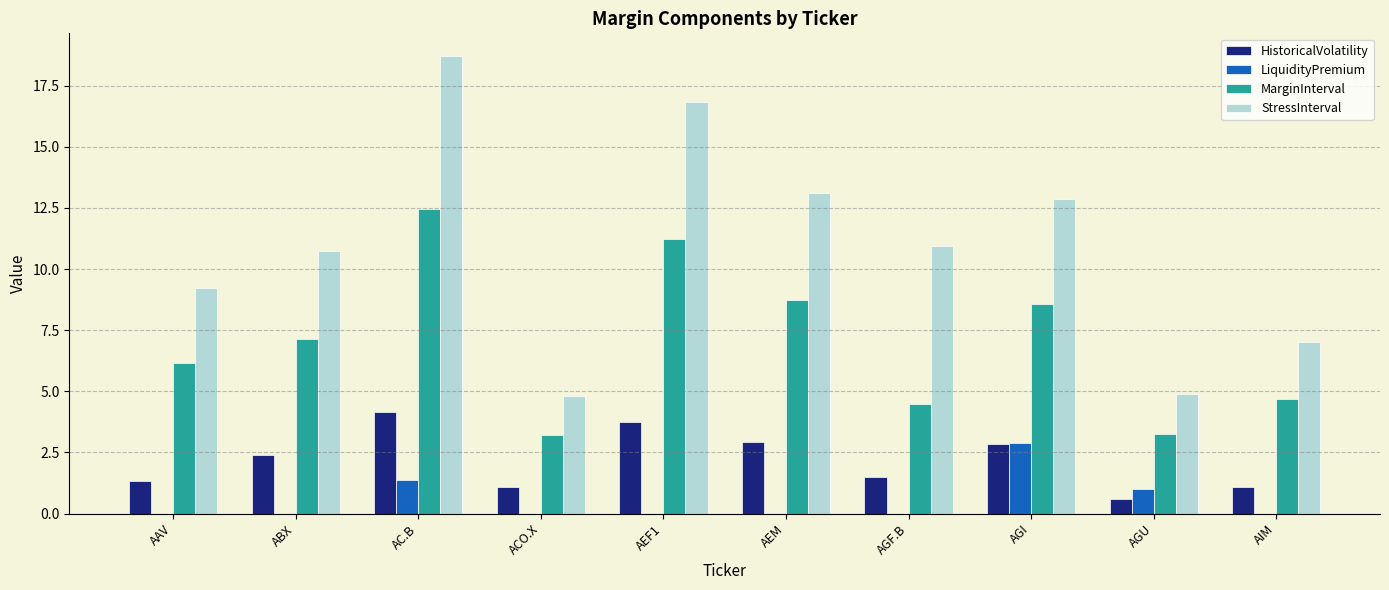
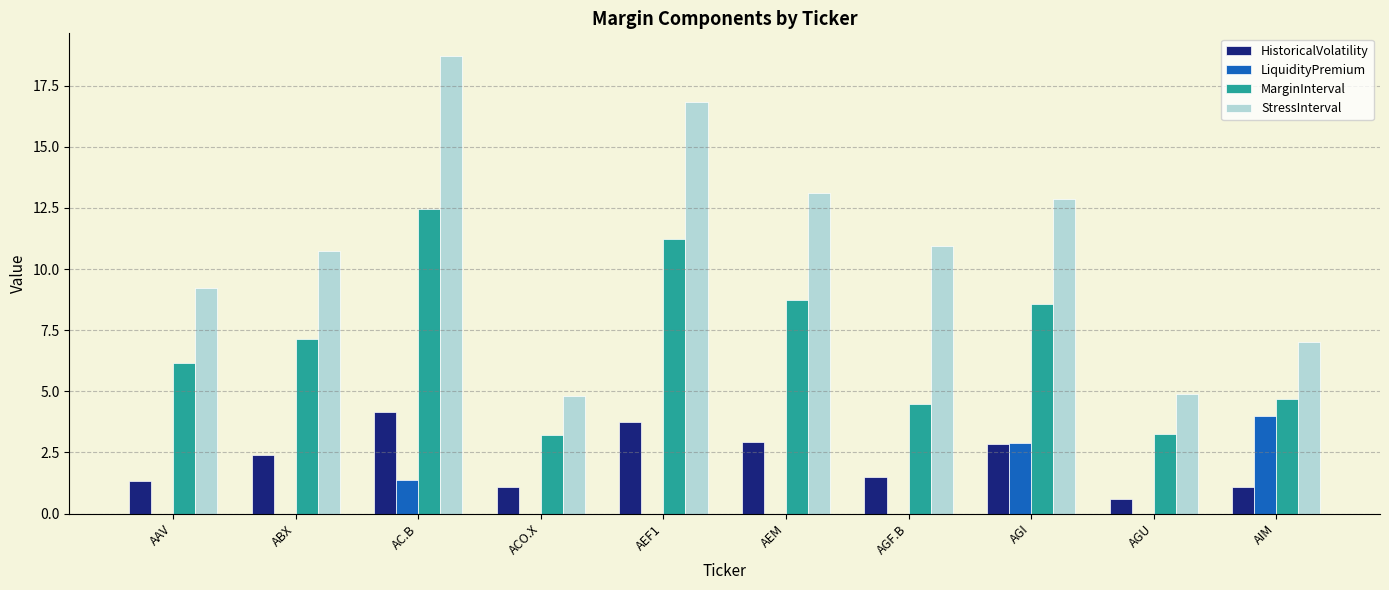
LiquidityPremium, AGU: 1 -> 0
LiquidityPremium, AIM: 0 -> 4
